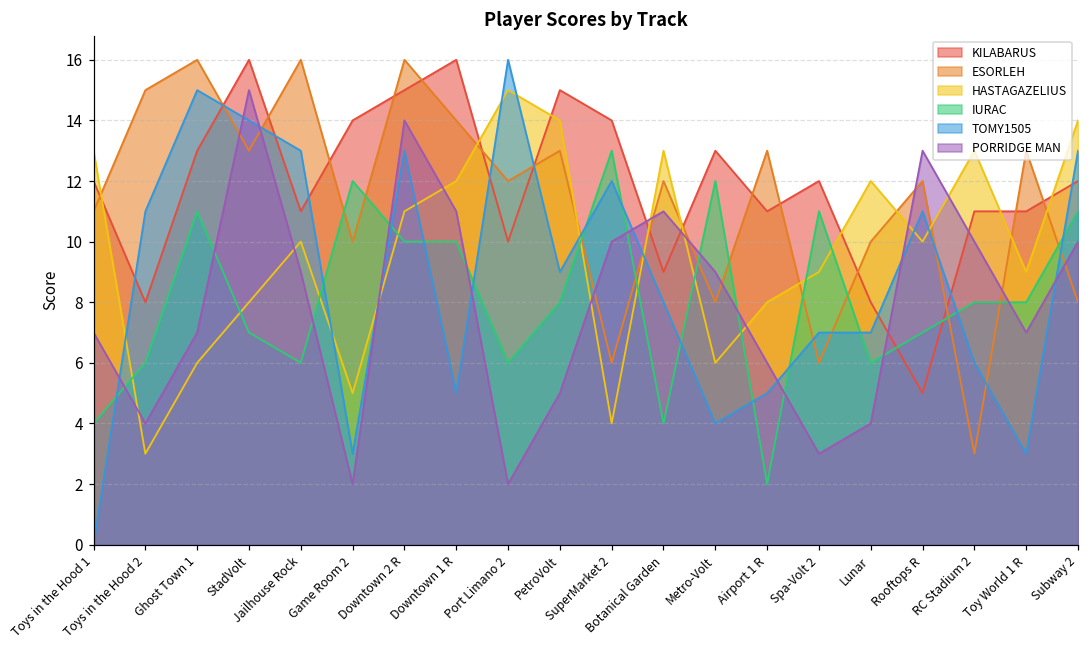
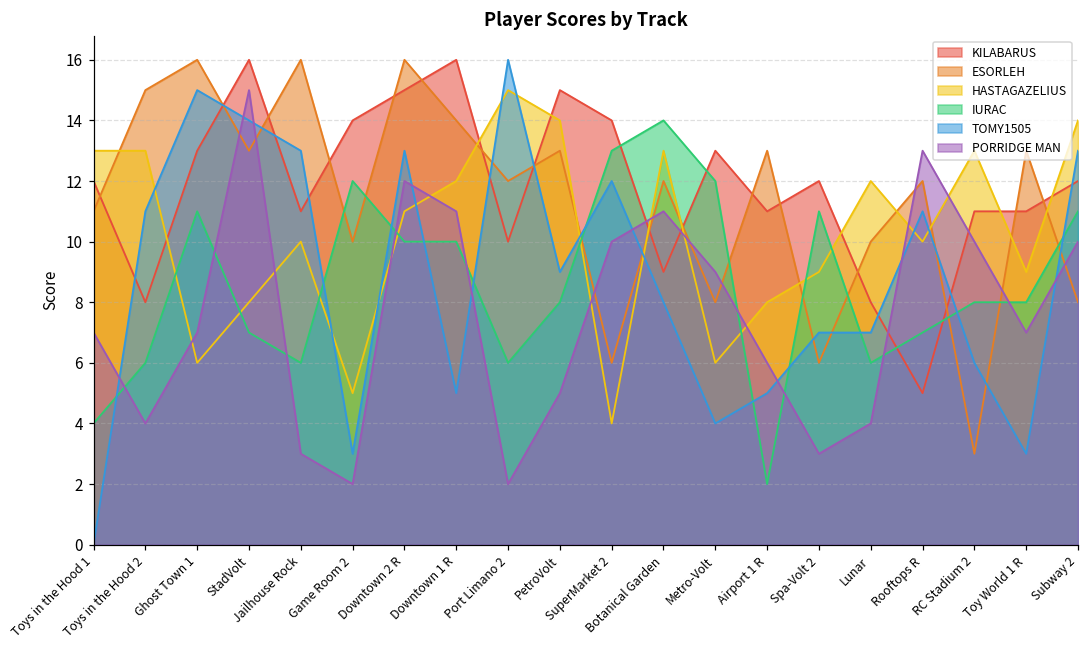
HASTAGAZELIUS, Toys in the Hood 2: 3 -> 13
PORRIDGE MAN, Jailhouse Rock: 9 -> 3
PORRIDGE MAN, Downtown 2 R: 14 -> 12
IURAC, Botanical Garden: 4 -> 14
